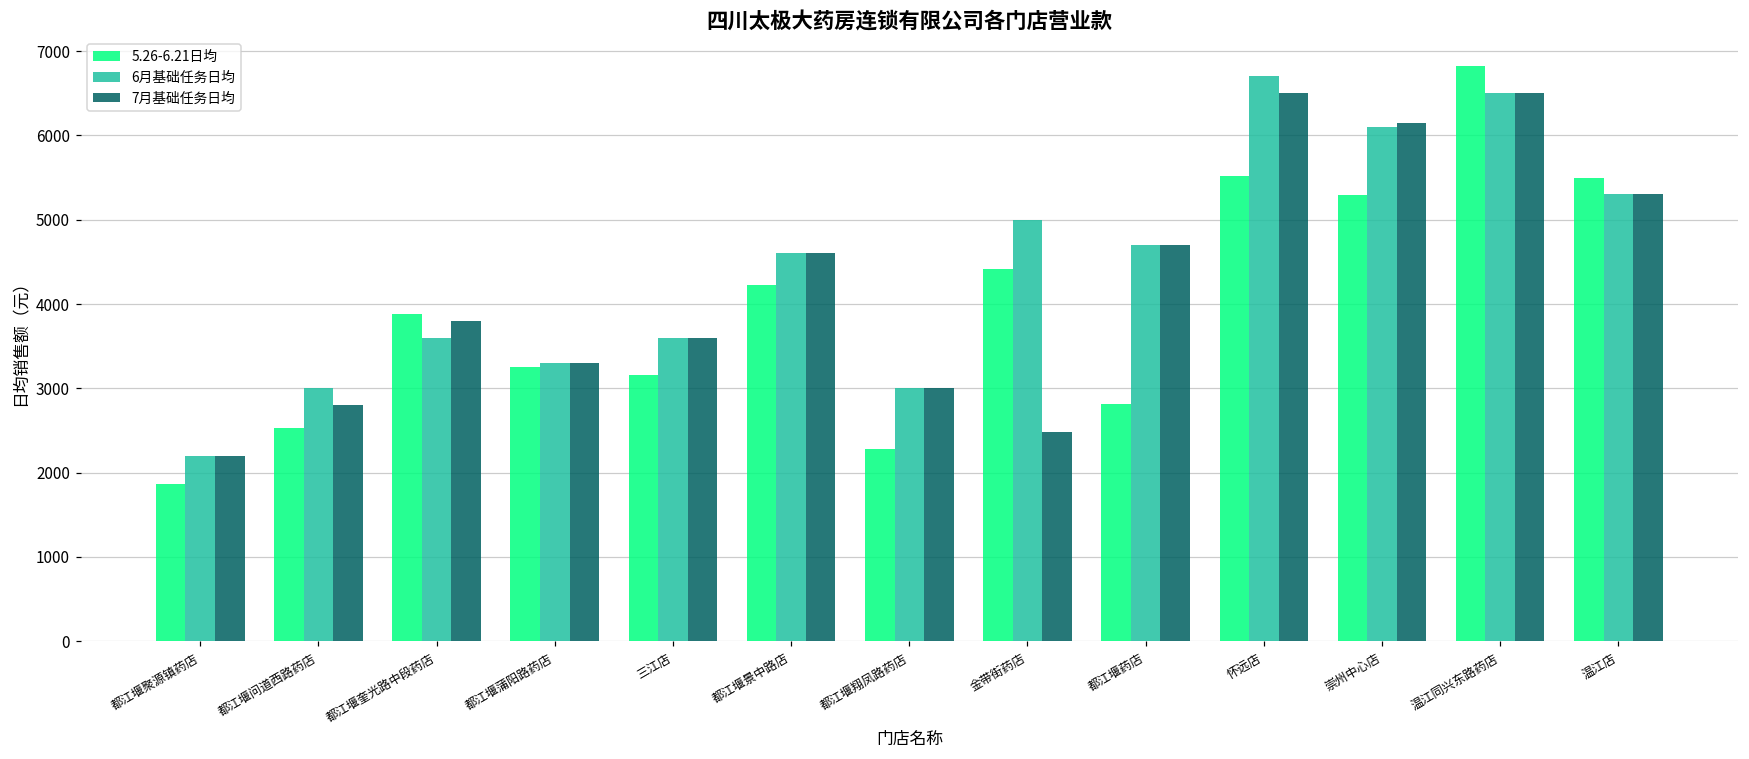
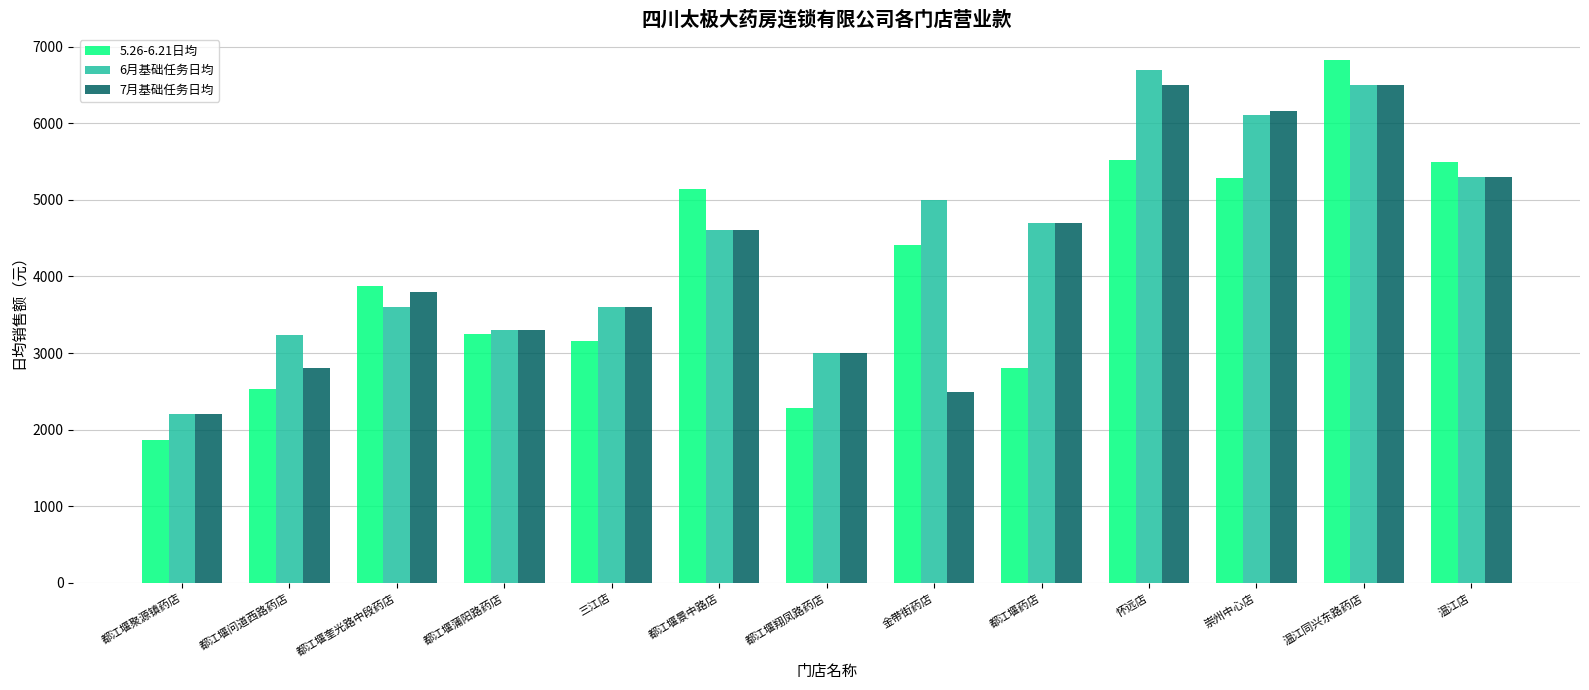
6月基础任务日均, 都江堰问道西路药店: 3000 -> 3200
5.26-6.21日均, 都江堰景中路店: 4200 -> 5100
